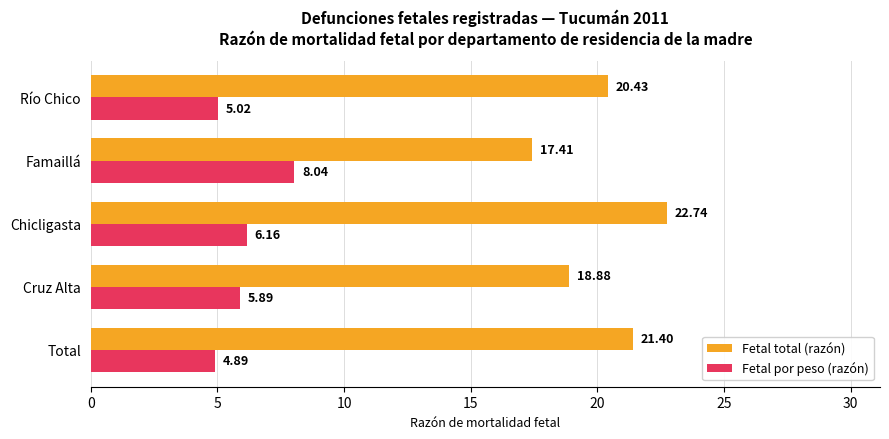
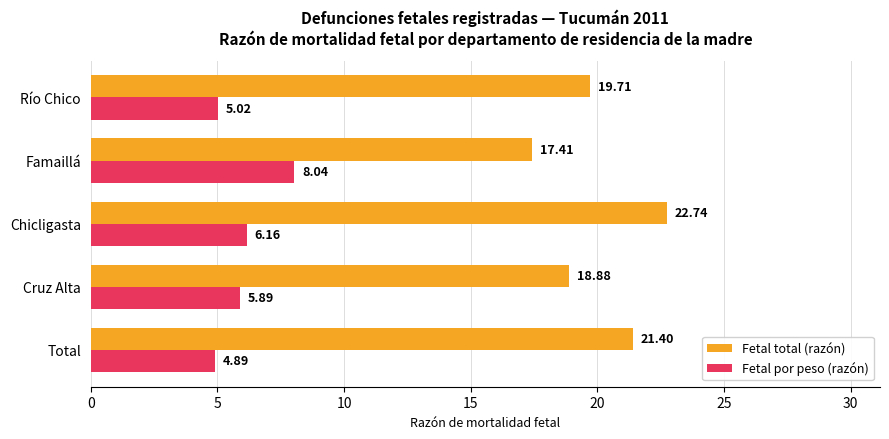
Fetal total (razón), Río Chico: 20.43 -> 19.71
